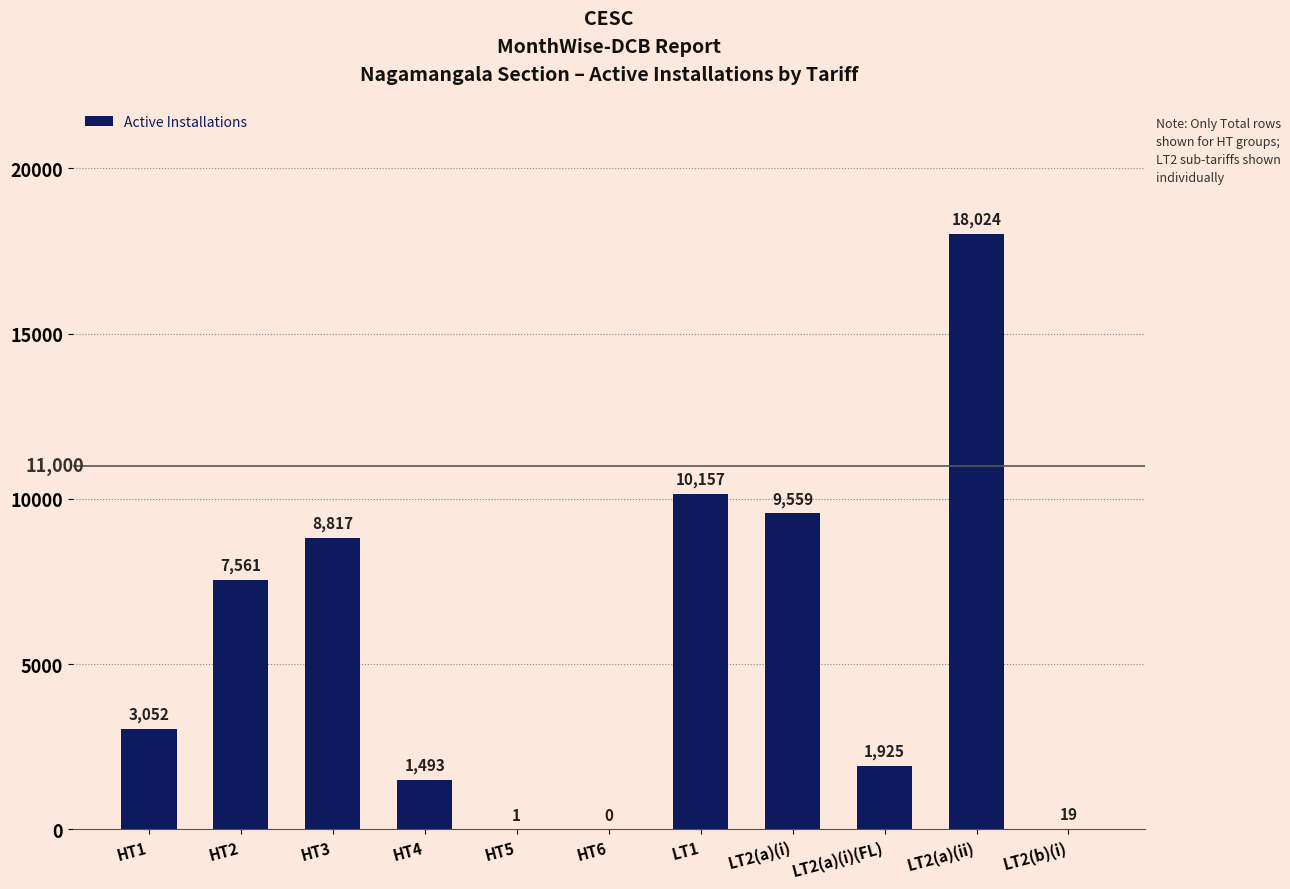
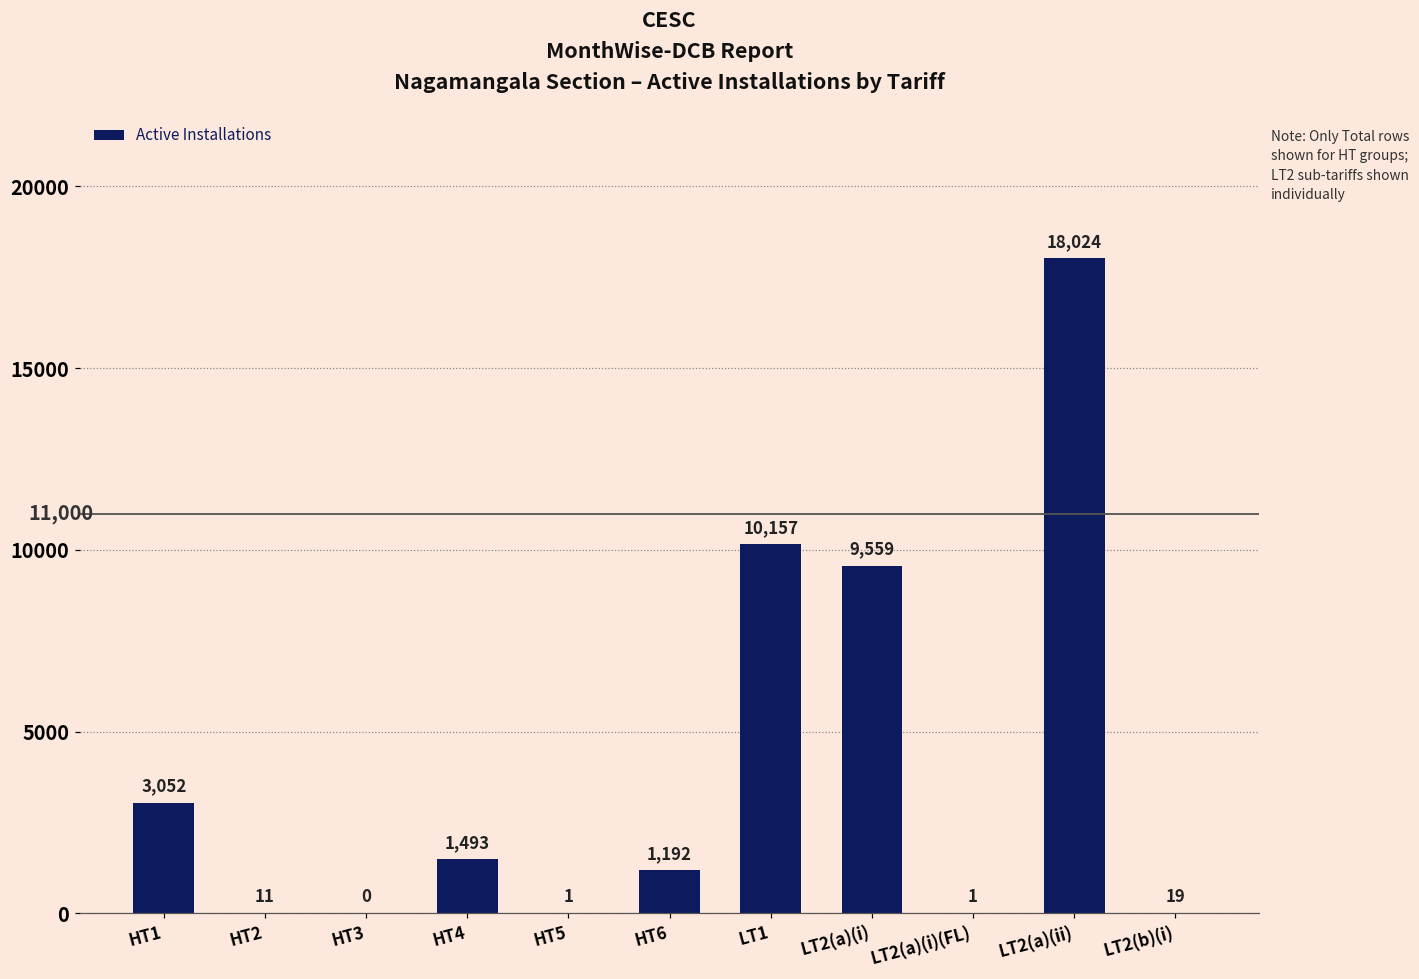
HT2: 7,561 -> 11
HT3: 8,817 -> 0
HT6: 0 -> 1,192
LT2(a)(i)(FL): 1,925 -> 1
